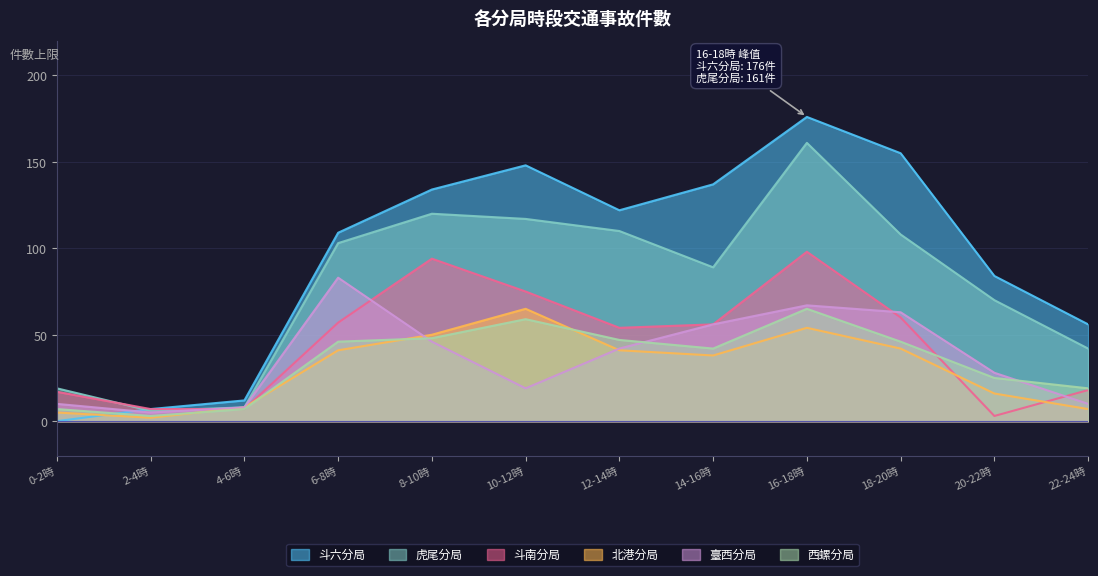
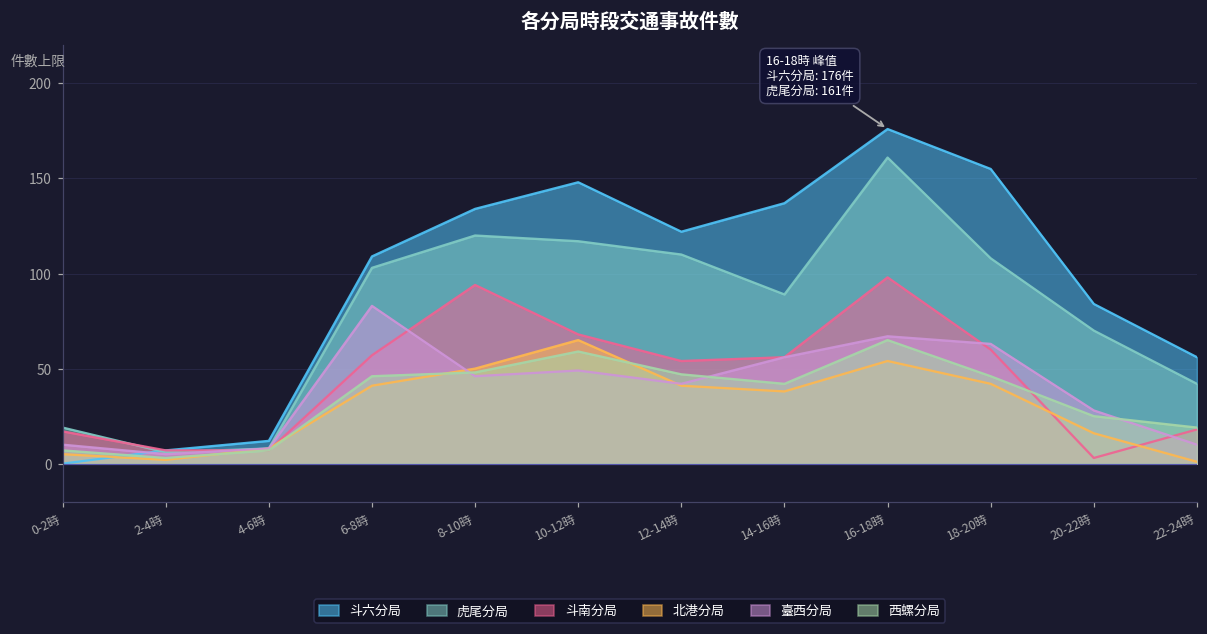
斗南分局, 10-12時: 75 -> 68
臺西分局, 10-12時: 19 -> 49
北港分局, 22-24時: 7 -> 1
